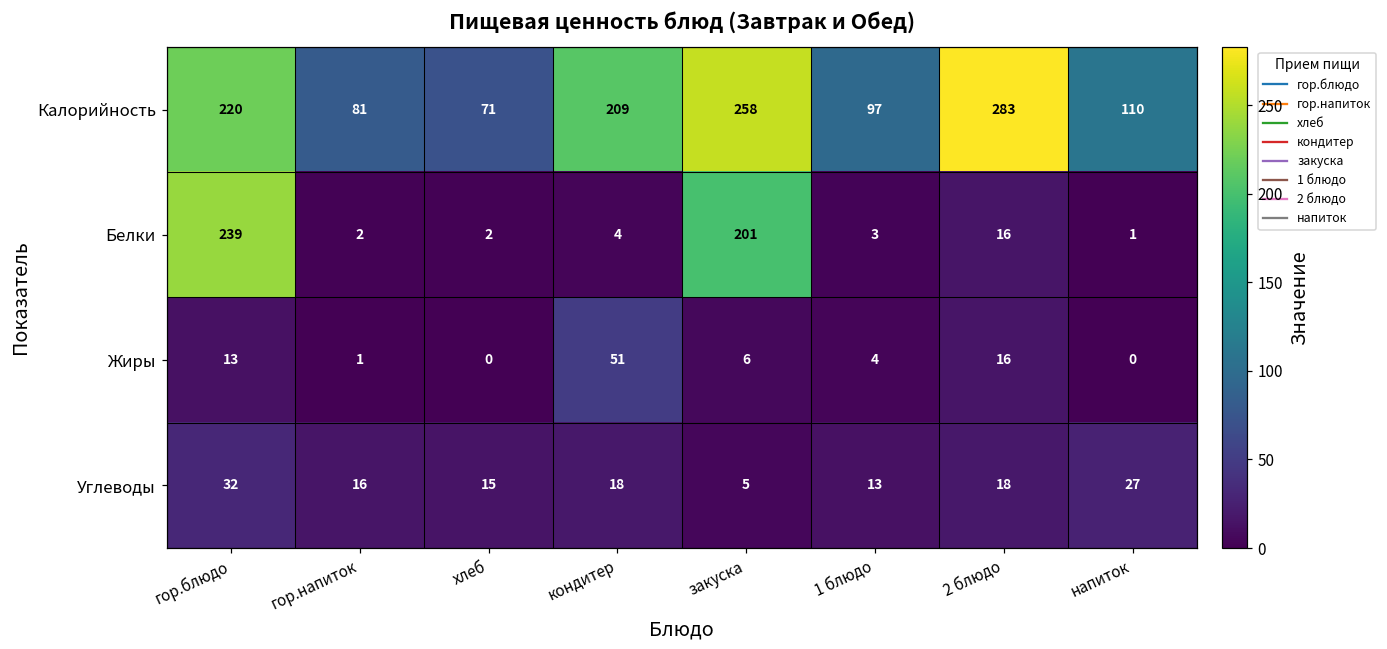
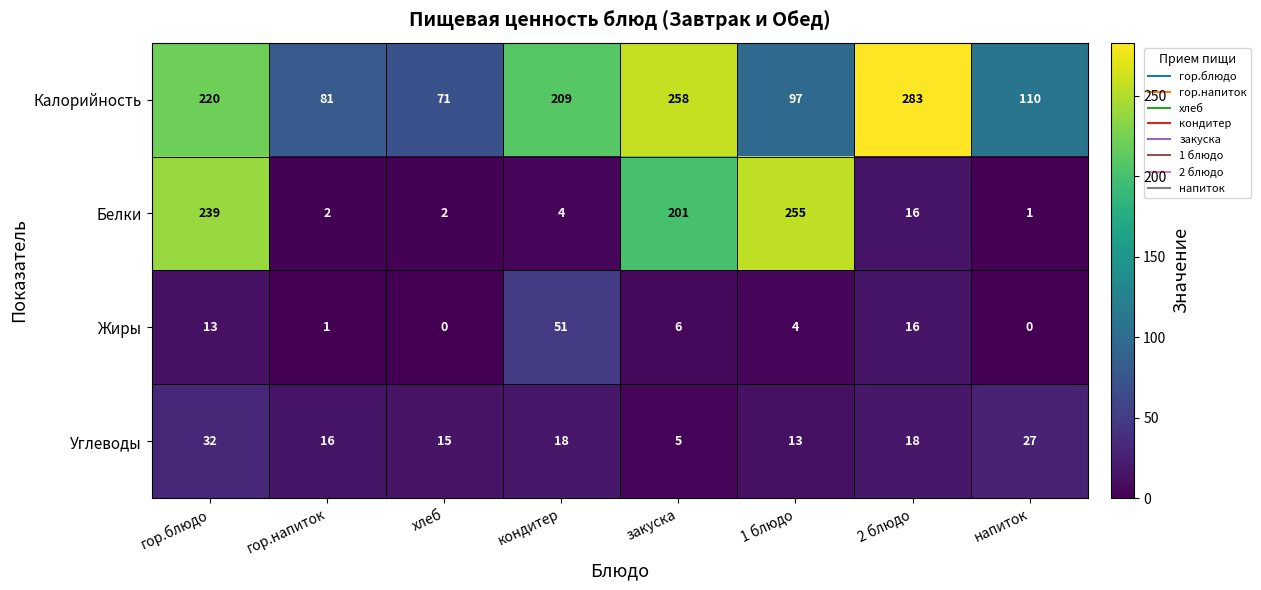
Белки, 1 блюдо: 3 -> 255
